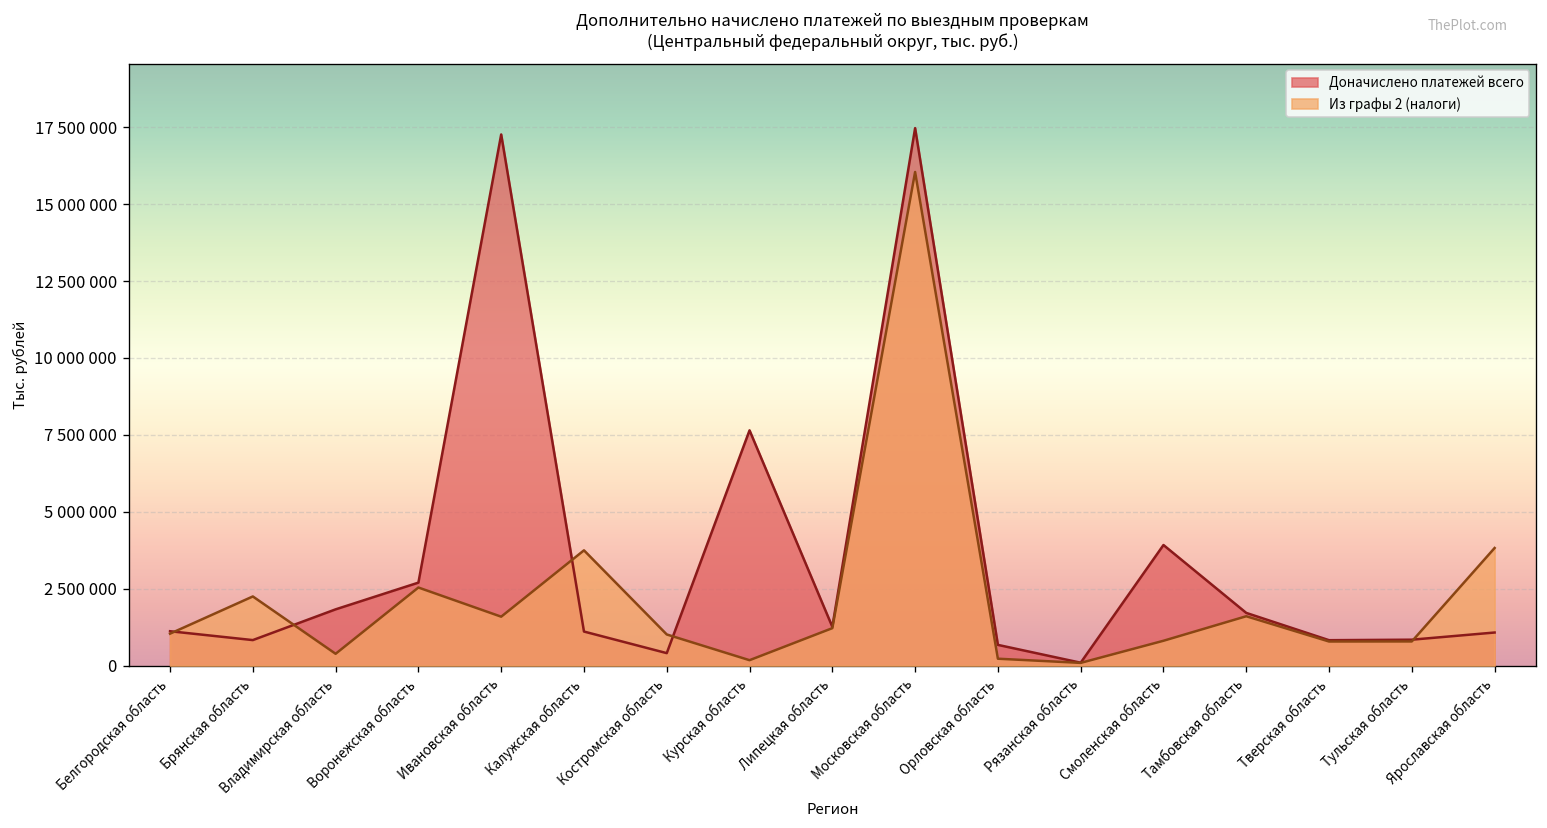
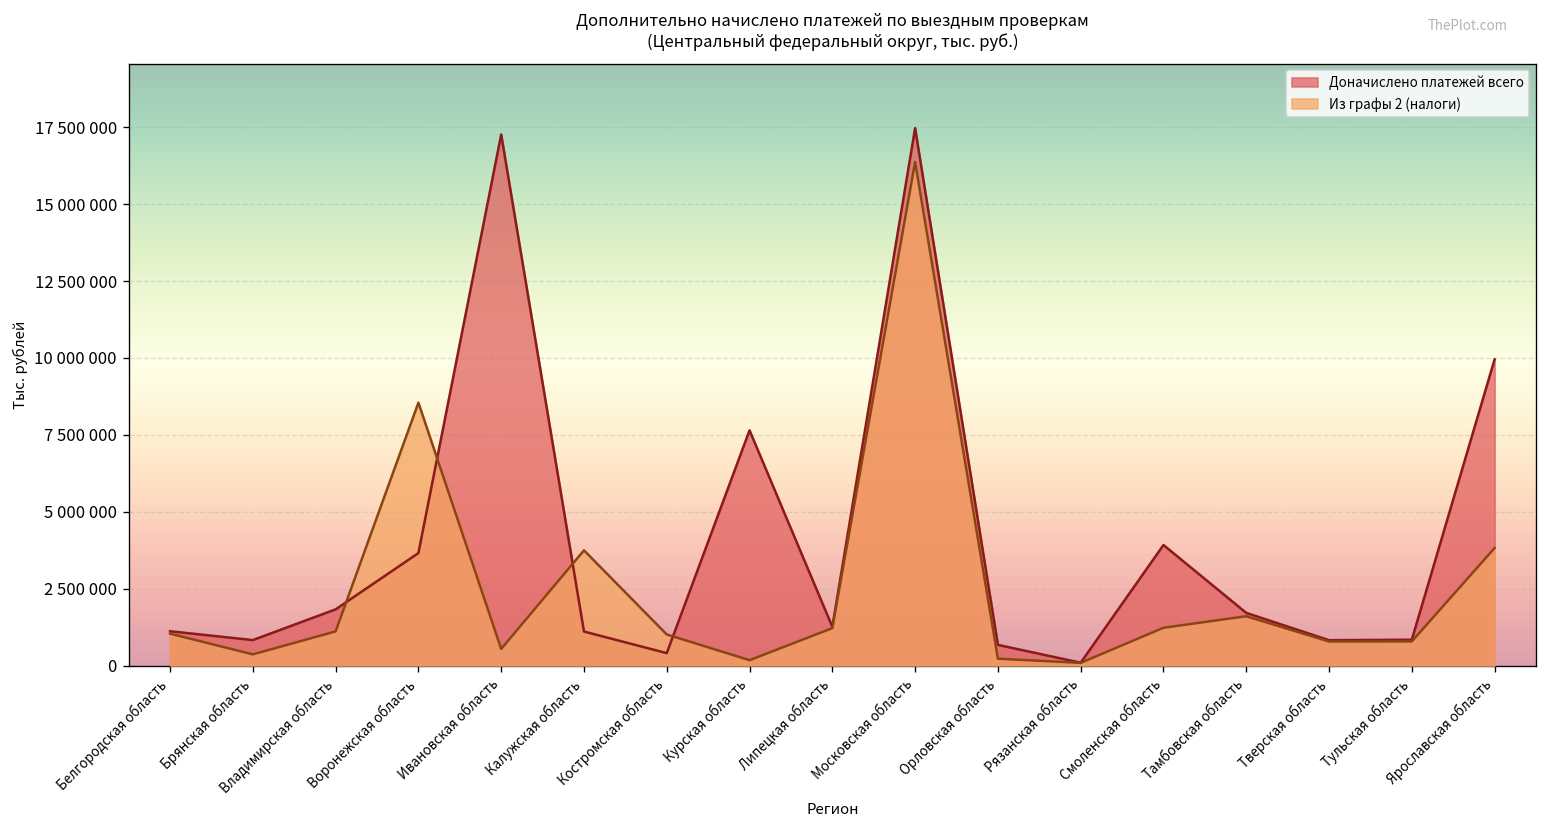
Из графы 2 (налоги), Брянская область: 2200000 -> 400000
Из графы 2 (налоги), Владимирская область: 400000 -> 1100000
Доначислено платежей всего, Воронежская область: 2700000 -> 3700000
Из графы 2 (налоги), Воронежская область: 2500000 -> 8500000
Из графы 2 (налоги), Ивановская область: 1600000 -> 500000
Из графы 2 (налоги), Московская область: 16000000 -> 16400000
Из графы 2 (налоги), Смоленская область: 800000 -> 1200000
Доначислено платежей всего, Ярославская область: 1100000 -> 10000000
